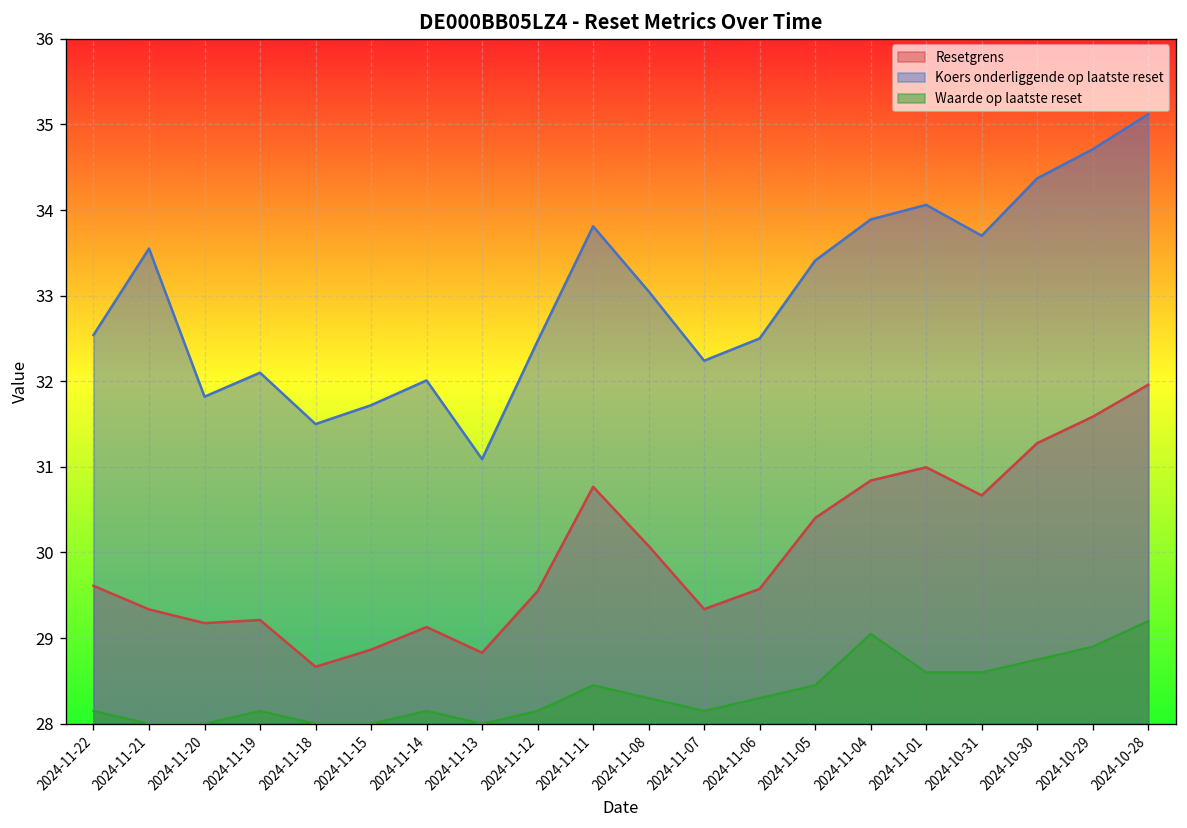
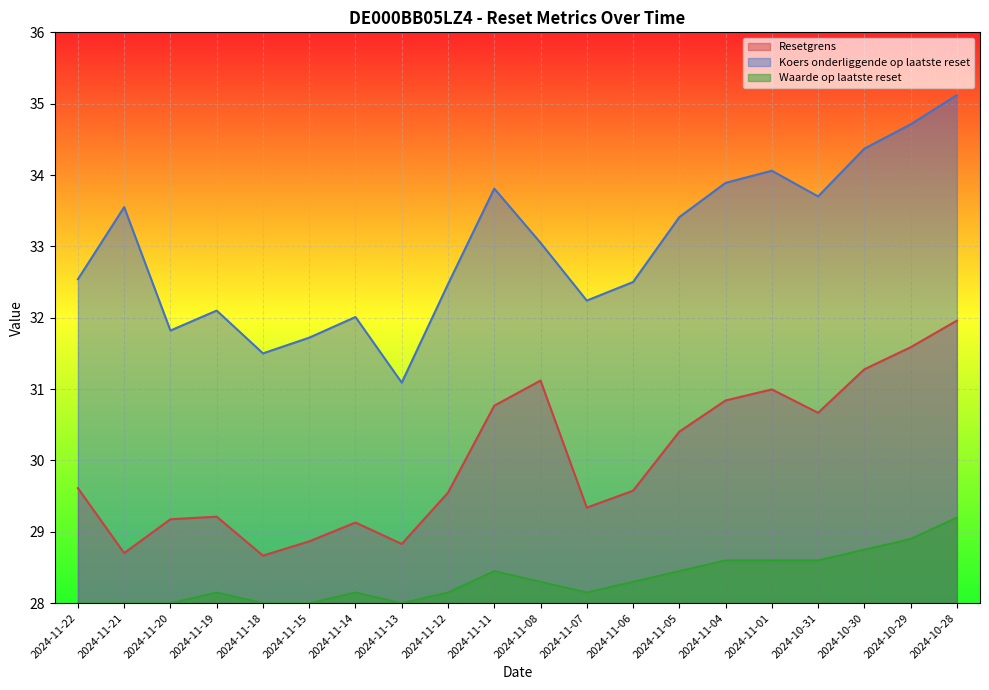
Waarde op laatste reset, 2024-11-22: 28.1 -> 28.0
Resetgrens, 2024-11-21: 29.3 -> 28.7
Resetgrens, 2024-11-08: 30.1 -> 31.1
Waarde op laatste reset, 2024-11-04: 29.0 -> 28.6
